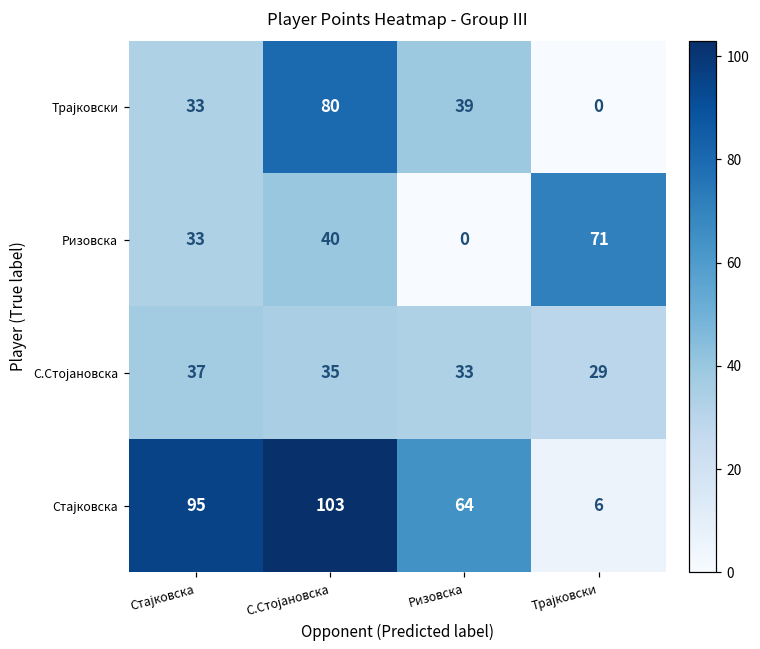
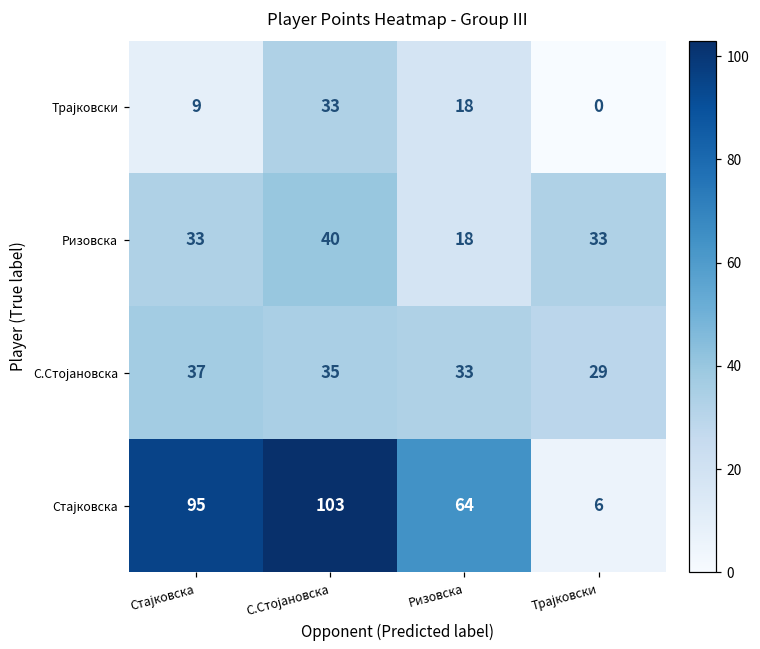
Трајковски, Стајковска: 33 -> 9
Трајковски, С.Стојановска: 80 -> 33
Трајковски, Ризовска: 39 -> 18
Ризовска, Ризовска: 0 -> 18
Ризовска, Трајковски: 71 -> 33
